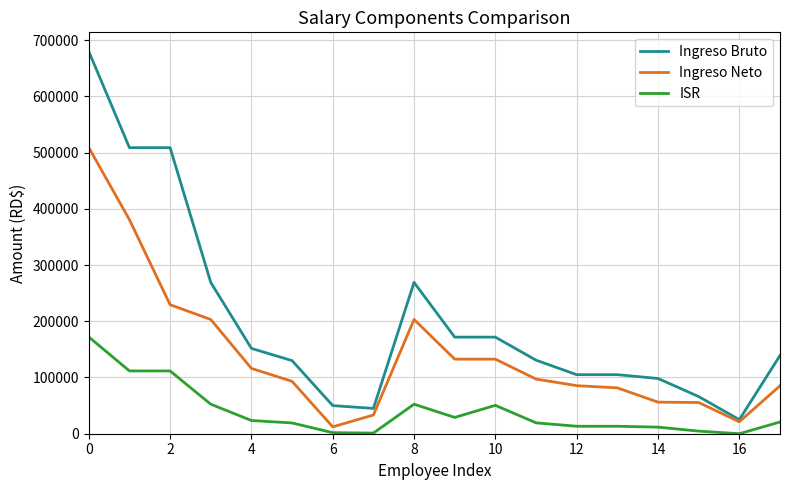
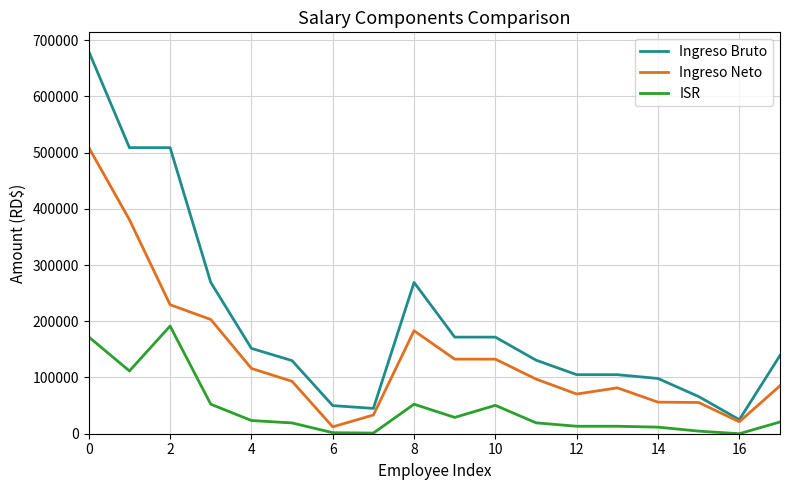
ISR, 2: 110000 -> 190000
Ingreso Neto, 8: 200000 -> 180000
Ingreso Neto, 12: 90000 -> 70000
